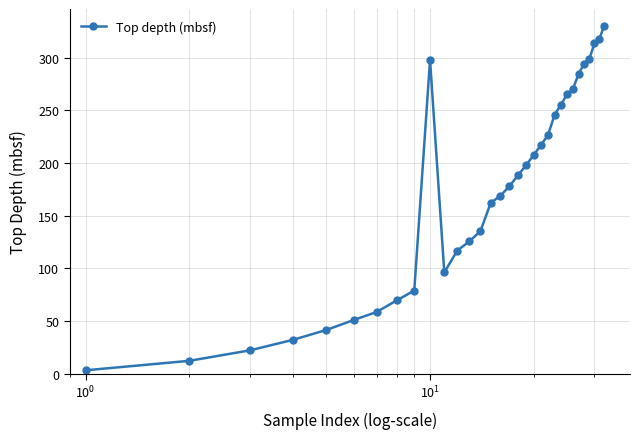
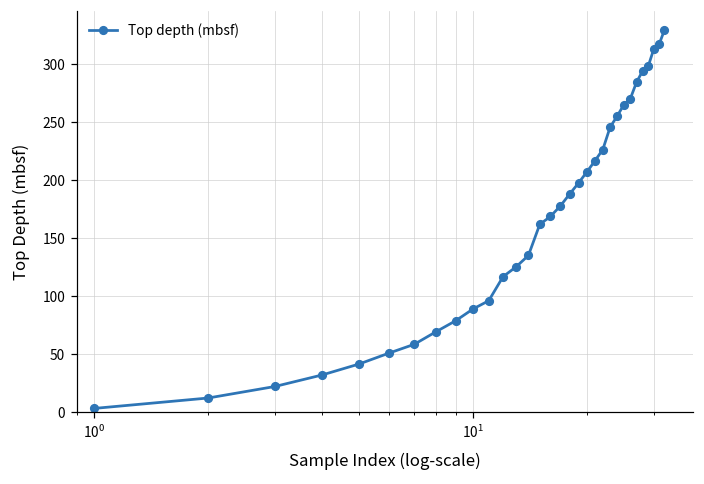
10^1: 298 -> 89
